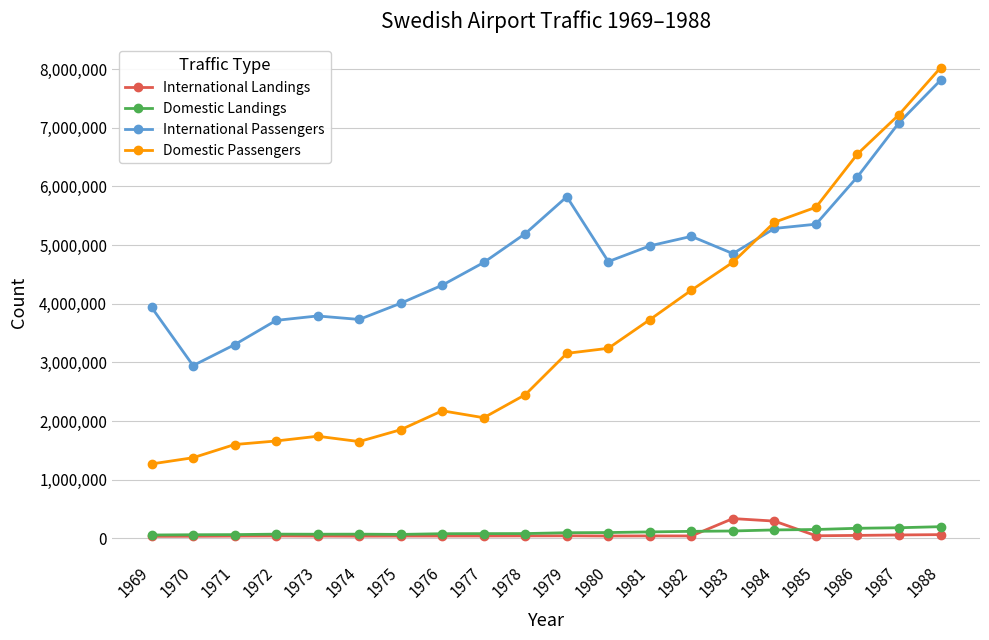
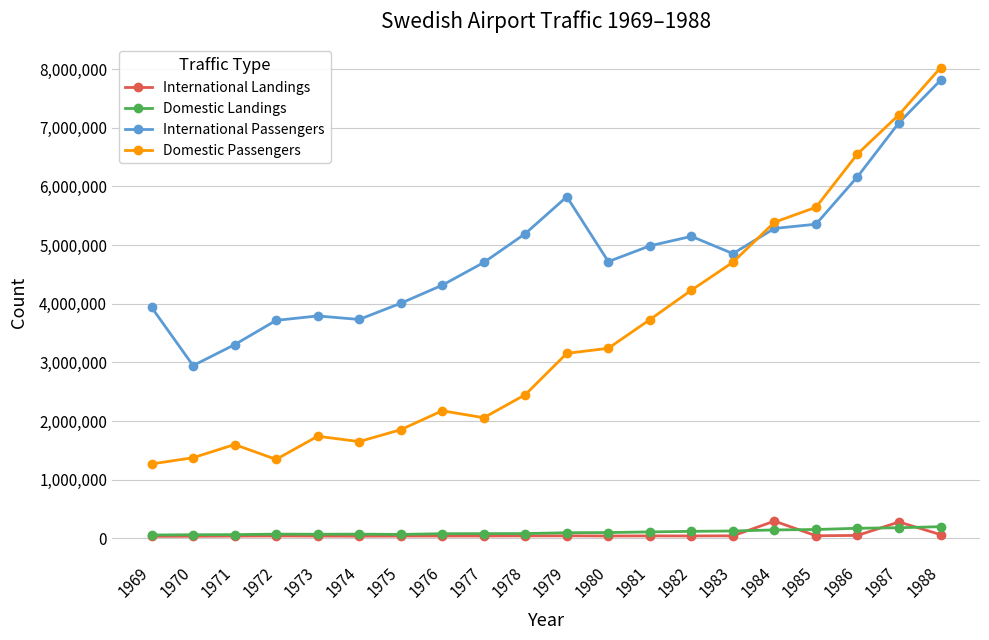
Domestic Passengers, 1972: 1,700,000 -> 1,300,000
International Landings, 1983: 300,000 -> 0
International Landings, 1987: 100,000 -> 300,000
